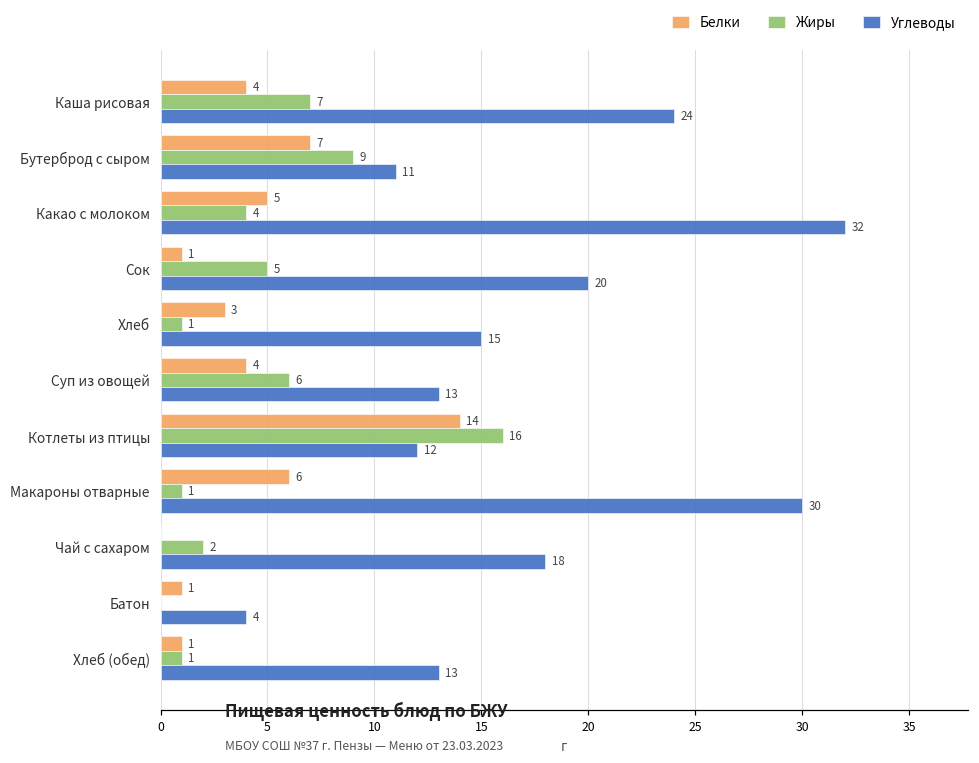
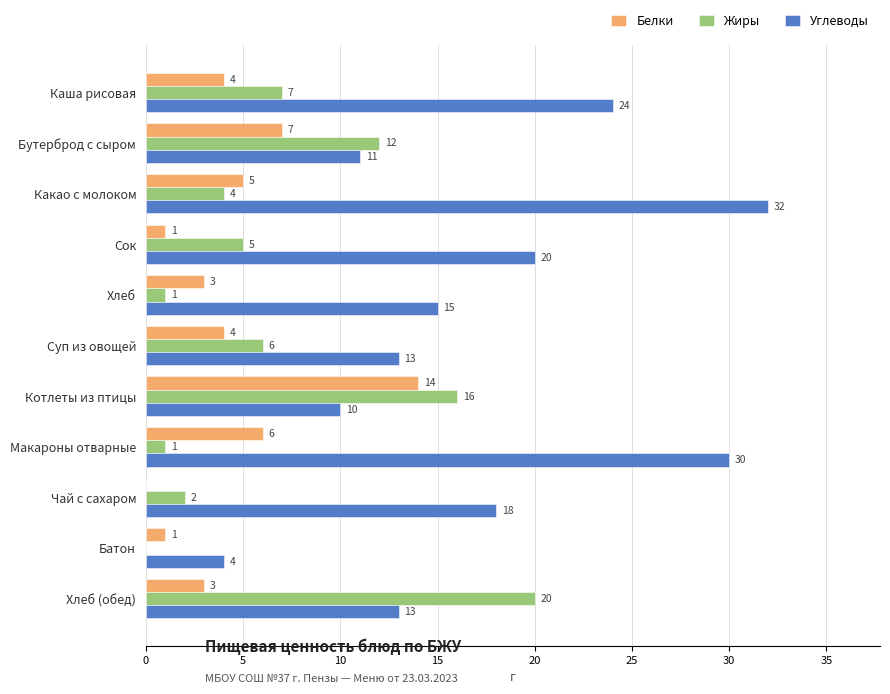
Жиры, Бутерброд с сыром: 9 -> 12
Углеводы, Котлеты из птицы: 12 -> 10
Белки, Хлеб (обед): 1 -> 3
Жиры, Хлеб (обед): 1 -> 20
